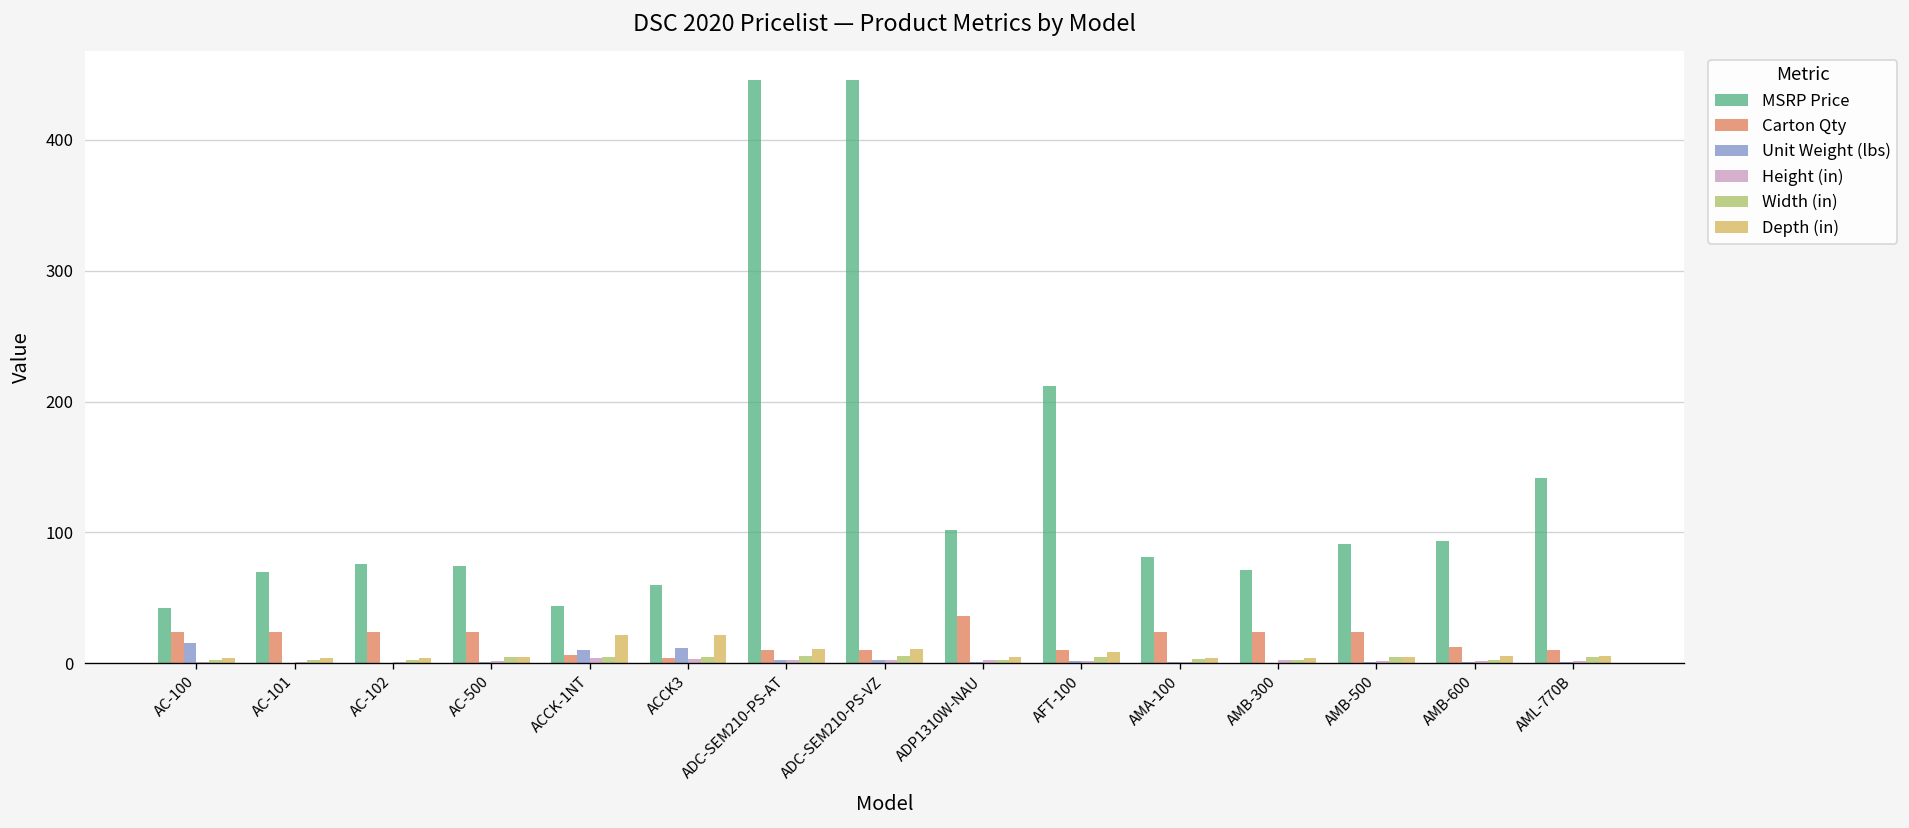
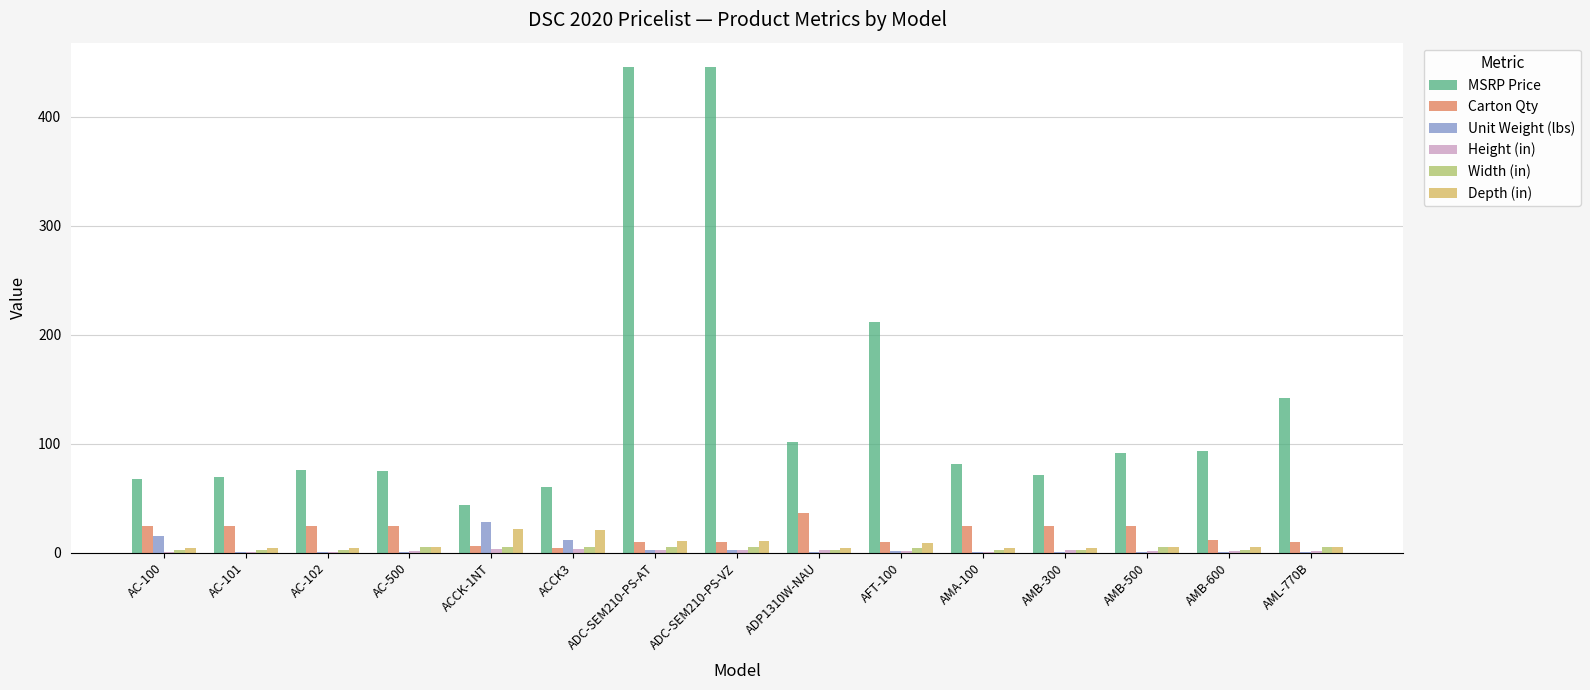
MSRP Price, AC-100: 42 -> 68
Unit Weight (lbs), ACCK-1NT: 10 -> 28
